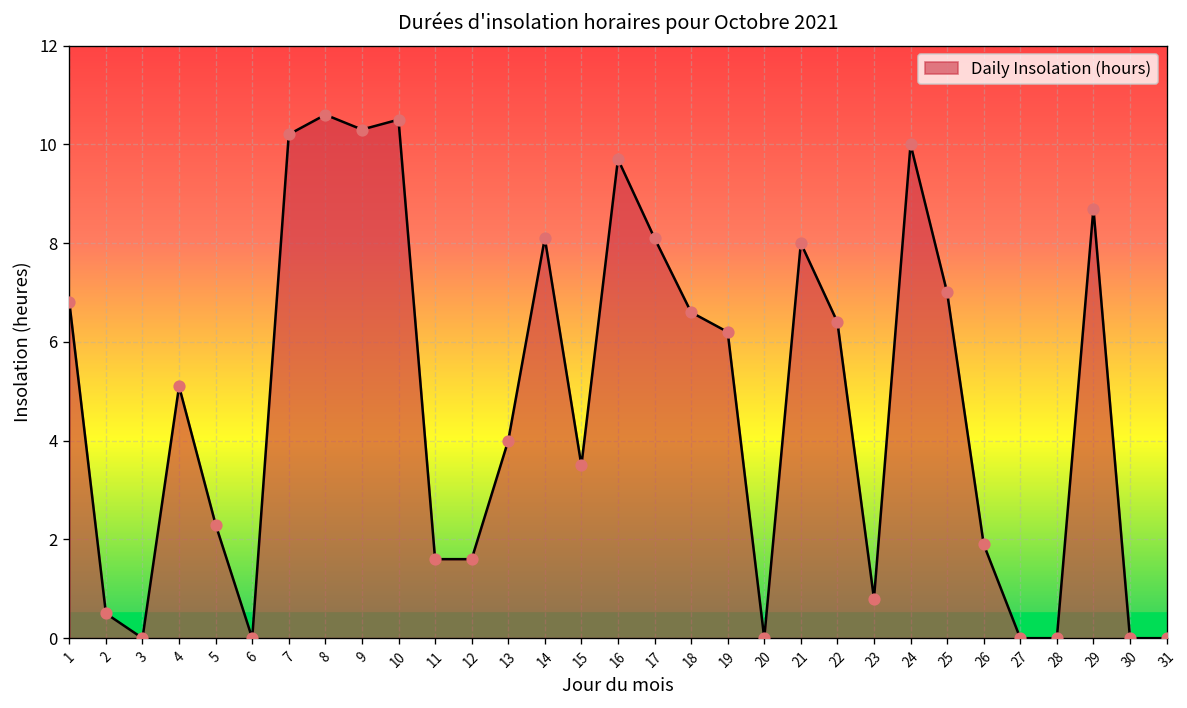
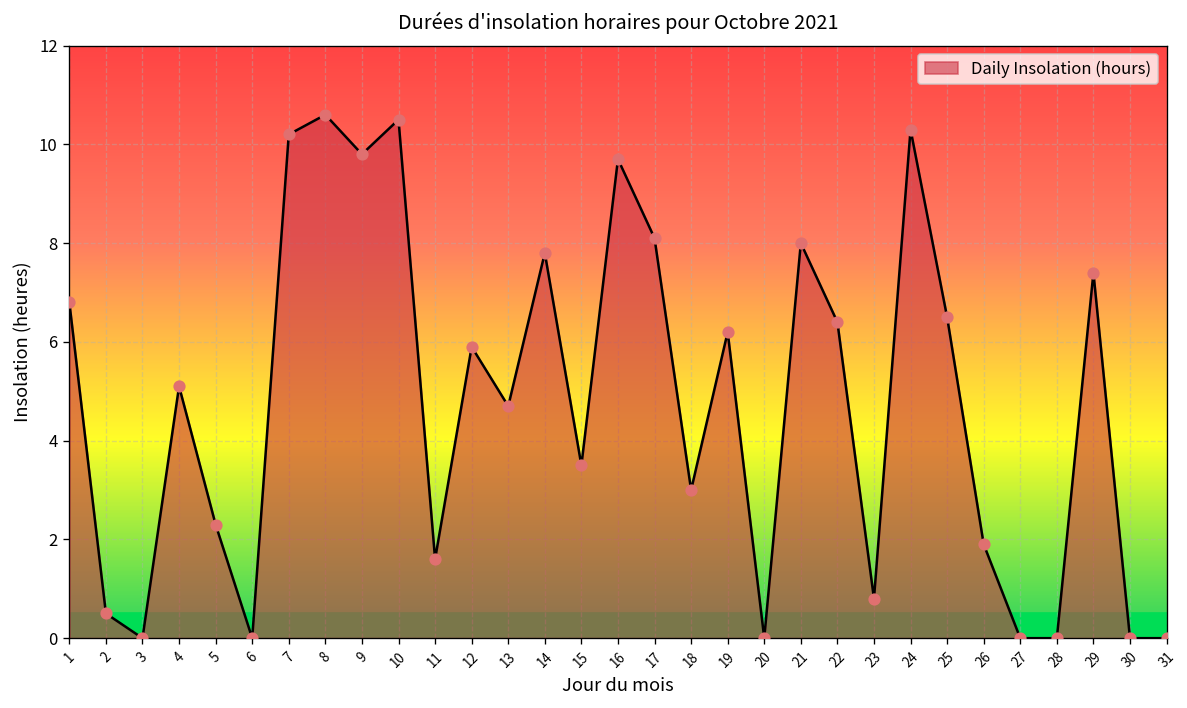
9: 10.3 -> 9.8
12: 1.6 -> 5.9
13: 4.0 -> 4.7
14: 8.1 -> 7.8
18: 6.6 -> 3.0
24: 10.0 -> 10.3
25: 7.0 -> 6.5
29: 8.7 -> 7.4
